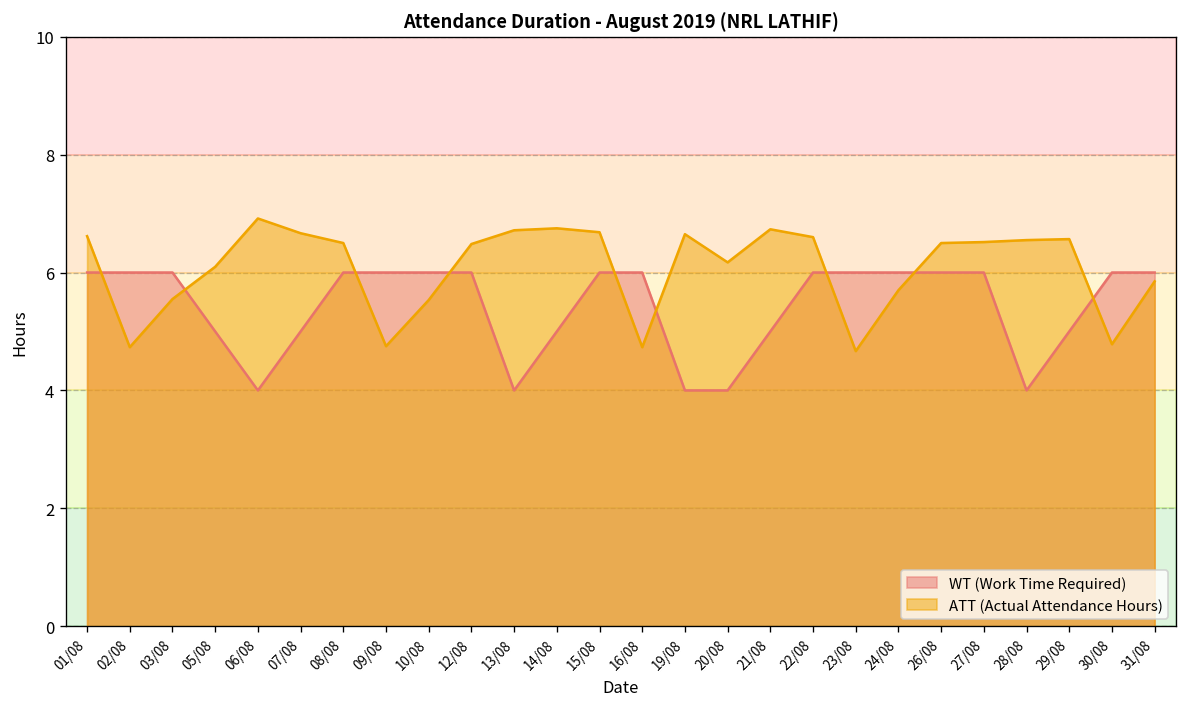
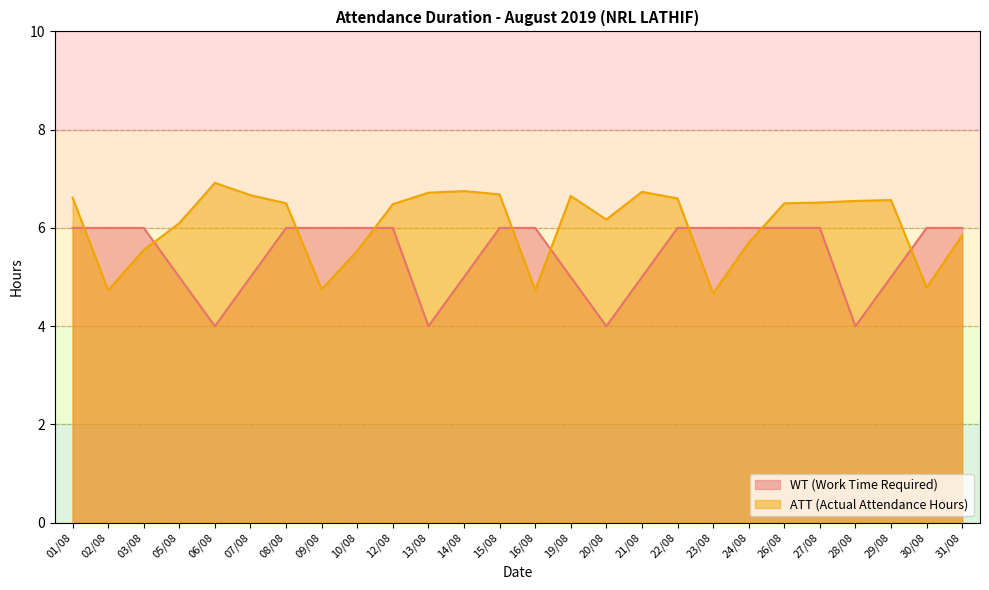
WT (Work Time Required), 19/08: 4 -> 5
